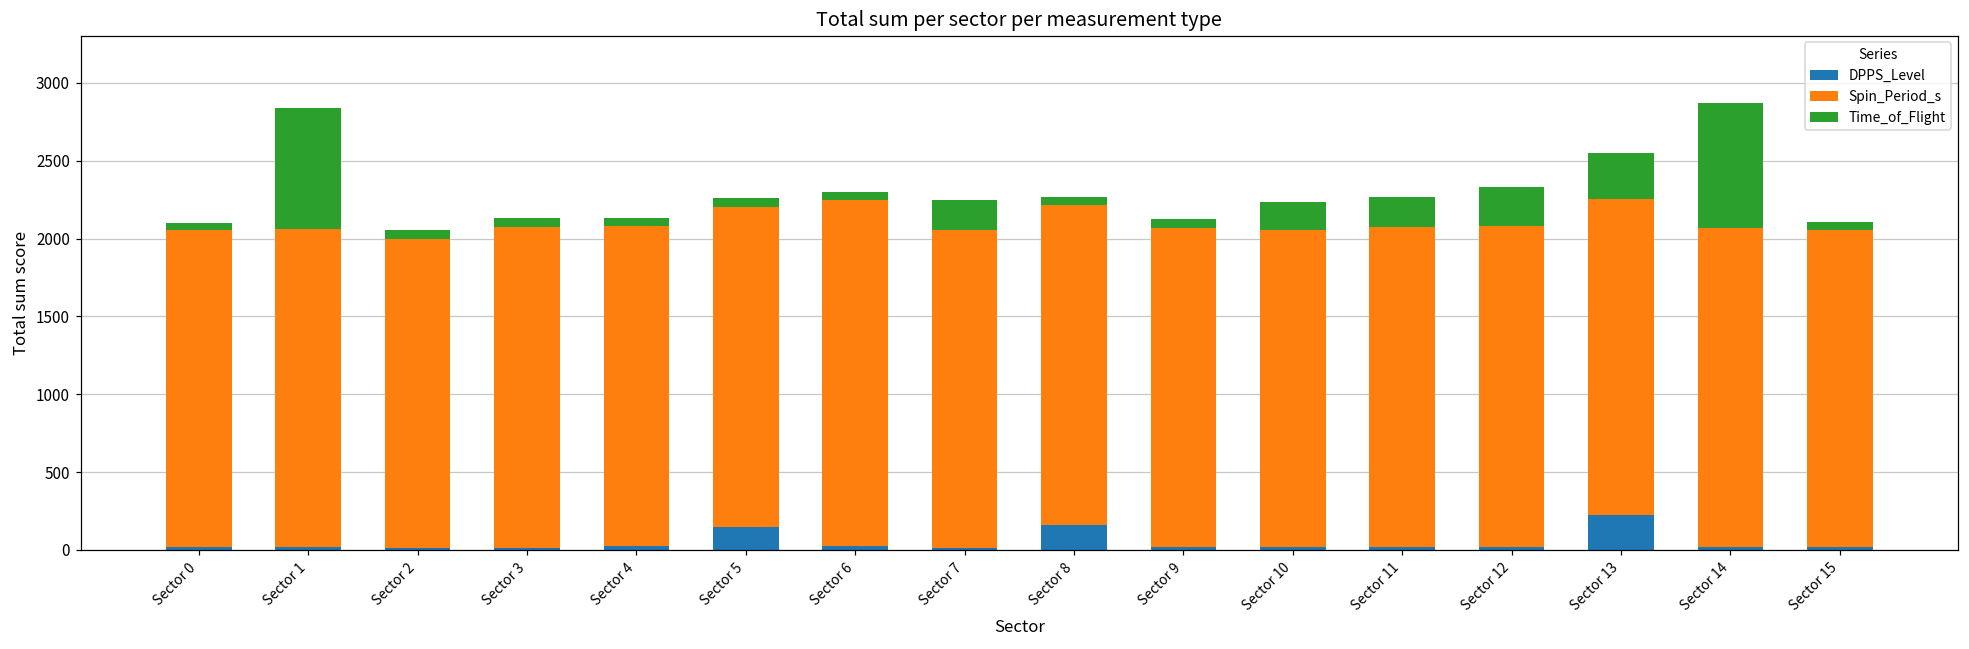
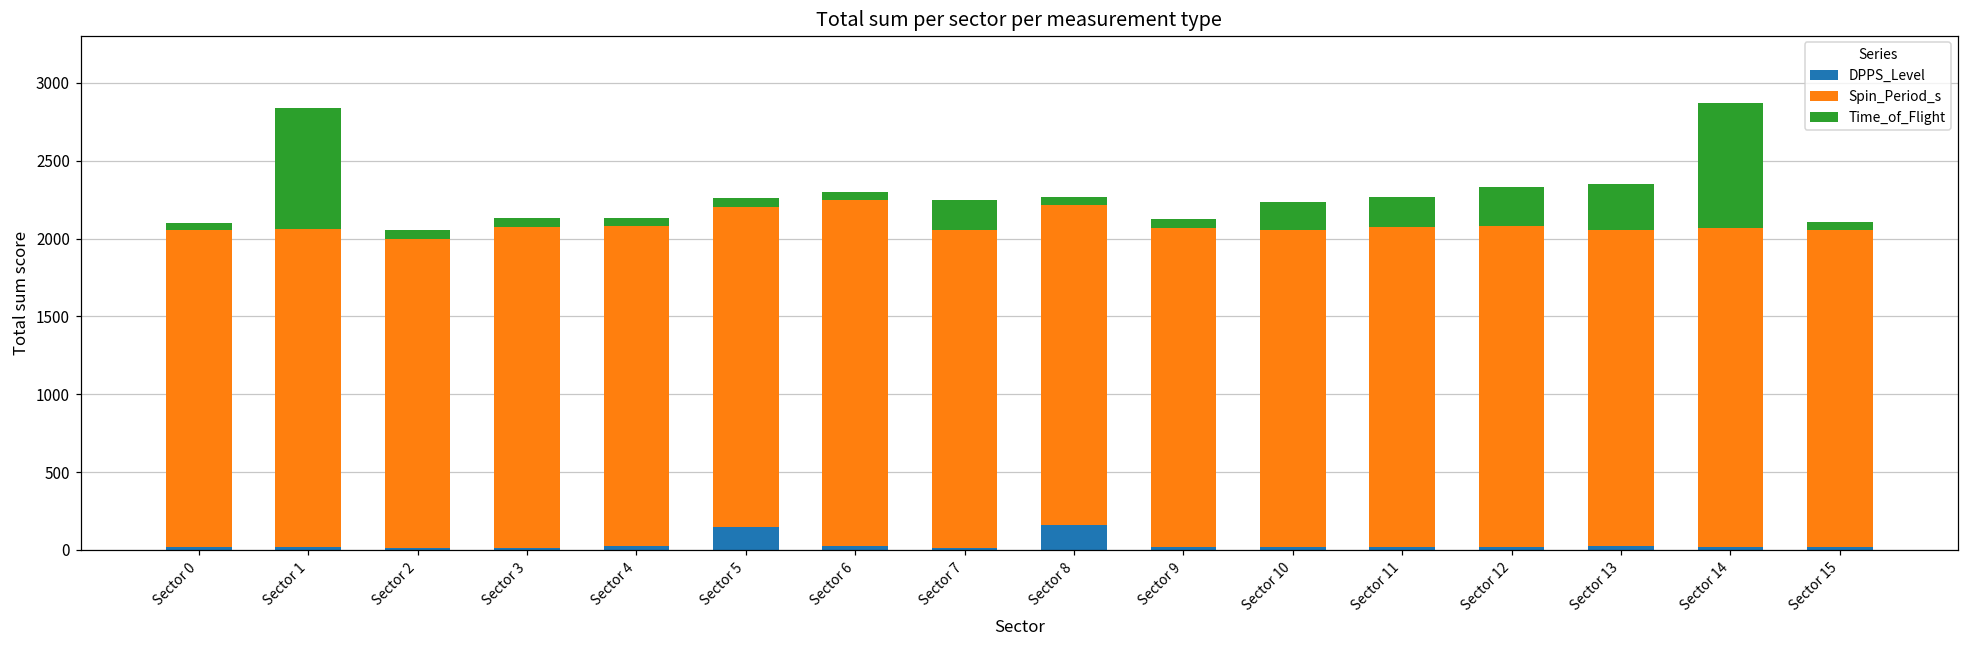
DPPS_Level, Sector 13: 230 -> 30
